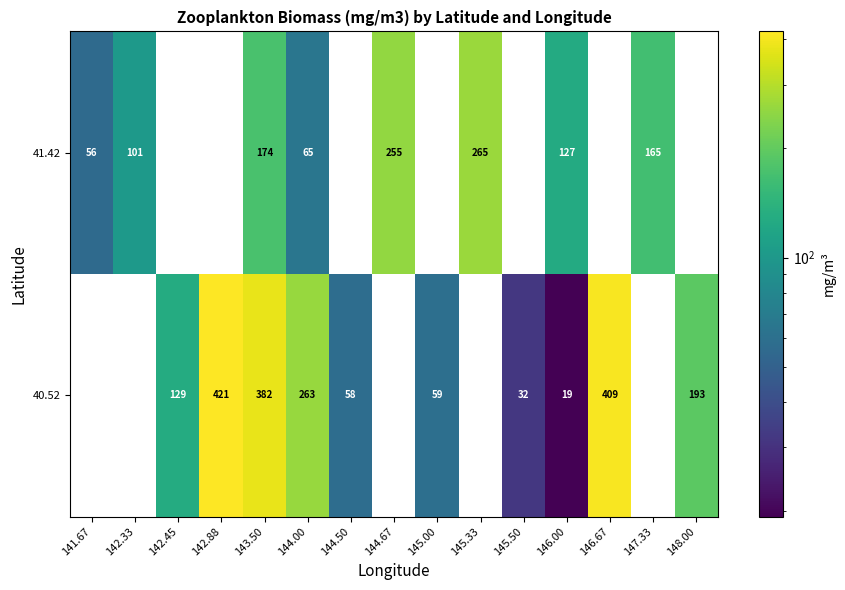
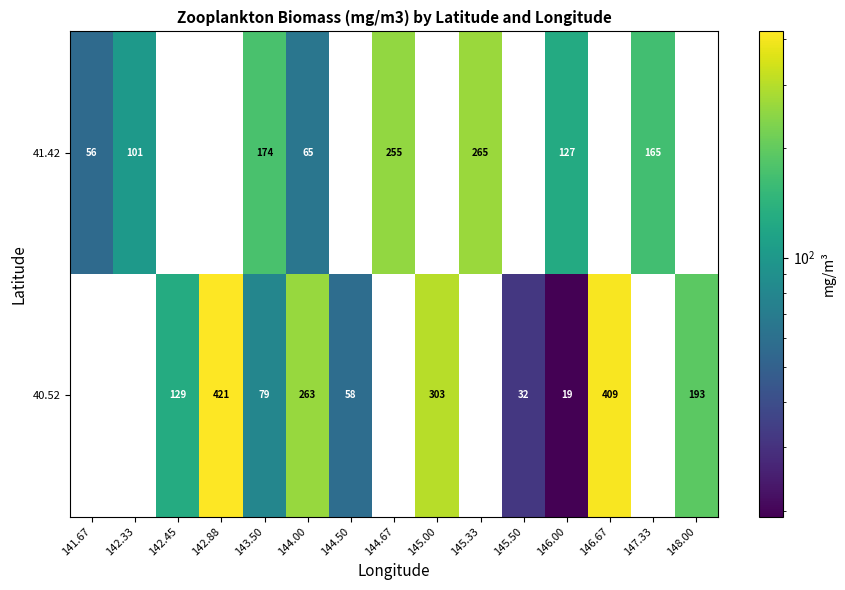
40.52, 143.50: 382 -> 79
40.52, 145.00: 59 -> 303
